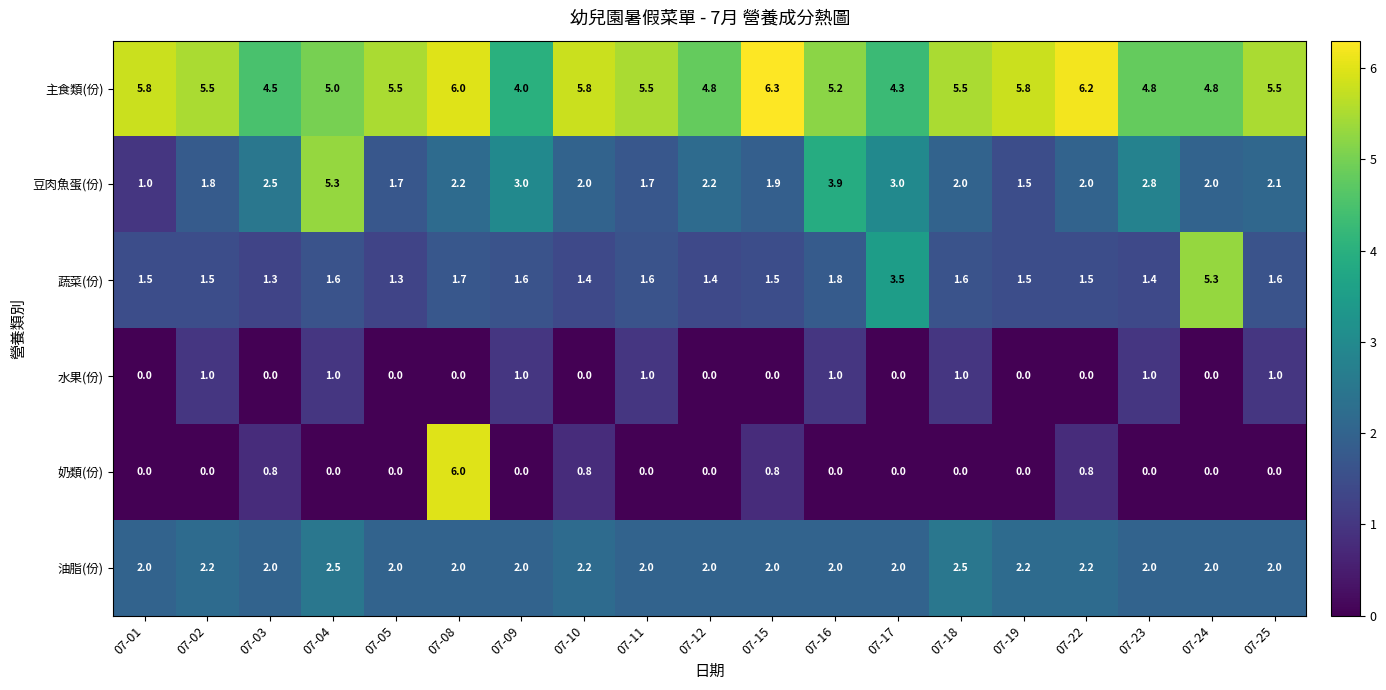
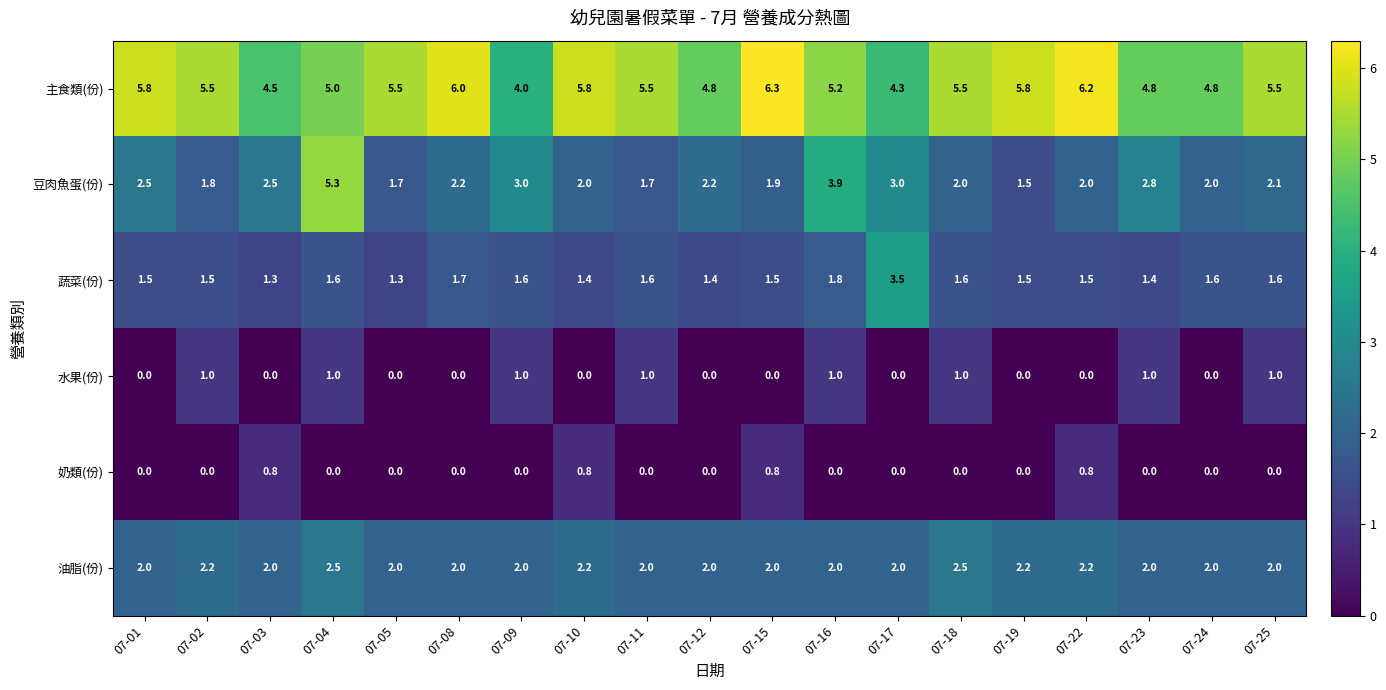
豆肉魚蛋(份), 07-01: 1.0 -> 2.5
蔬菜(份), 07-24: 5.3 -> 1.6
奶類(份), 07-08: 6.0 -> 0.0
